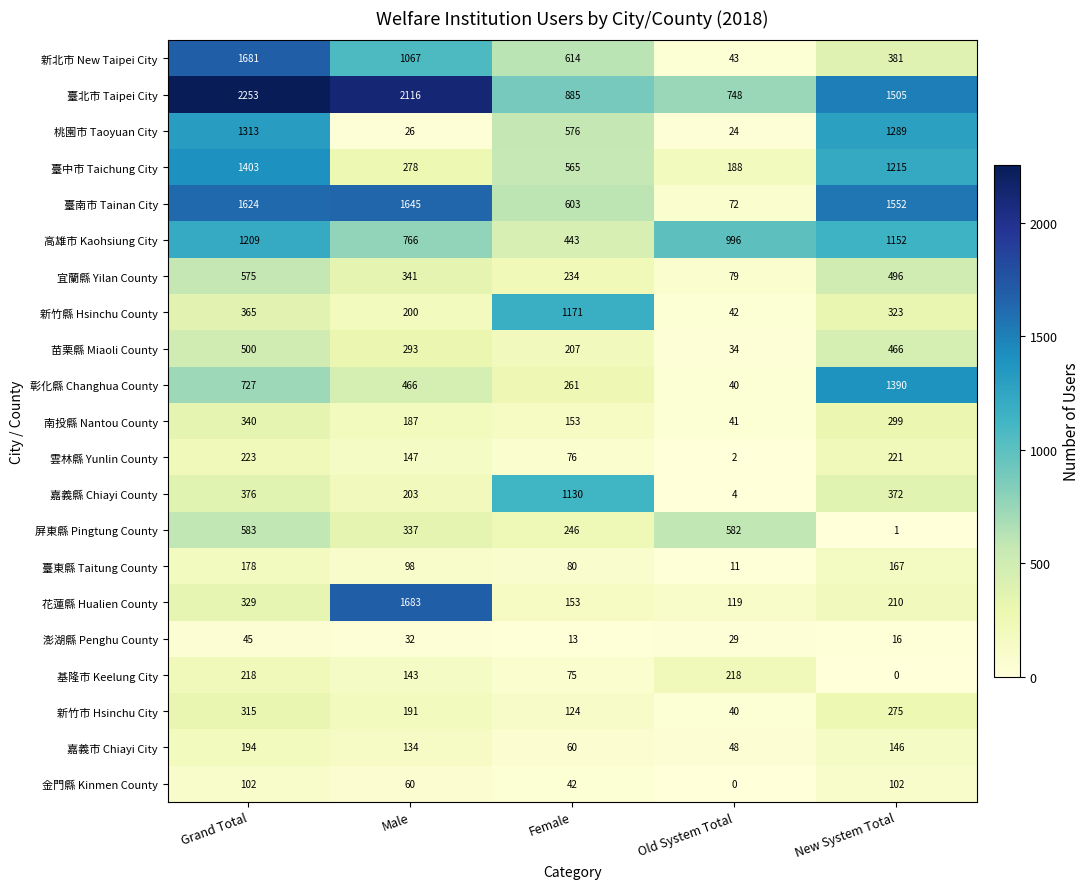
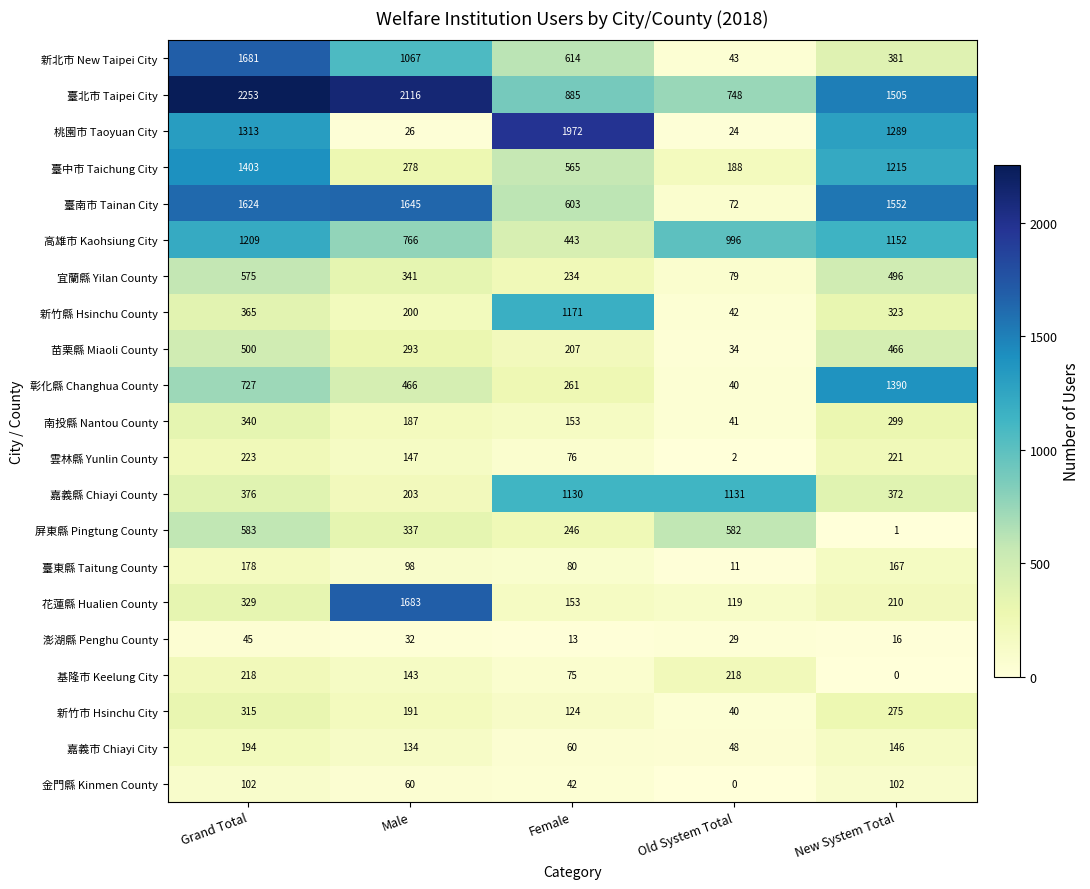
桃園市 Taoyuan City, Female: 576 -> 1972
嘉義縣 Chiayi County, Old System Total: 4 -> 1131
